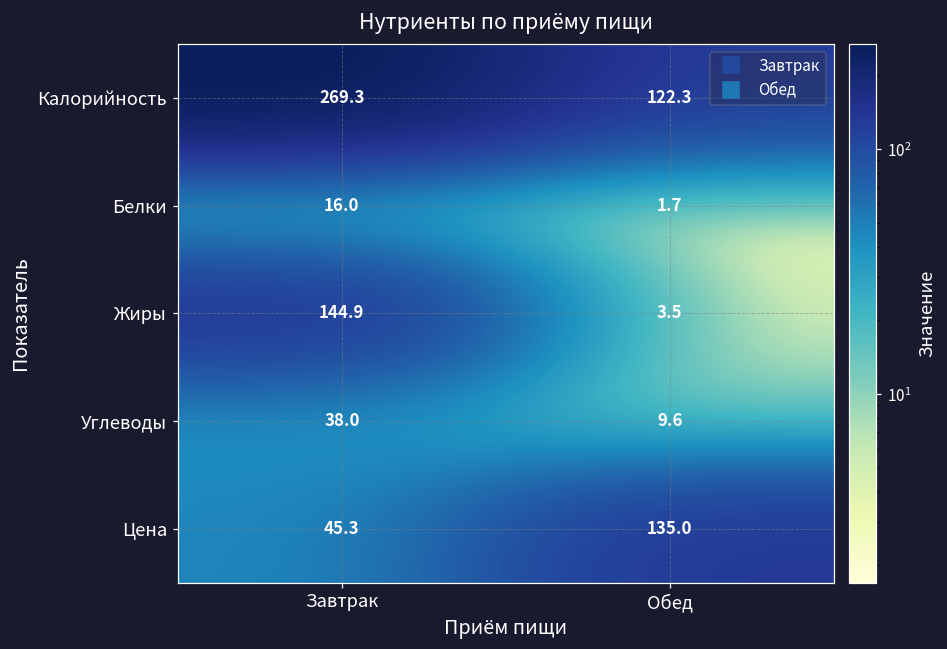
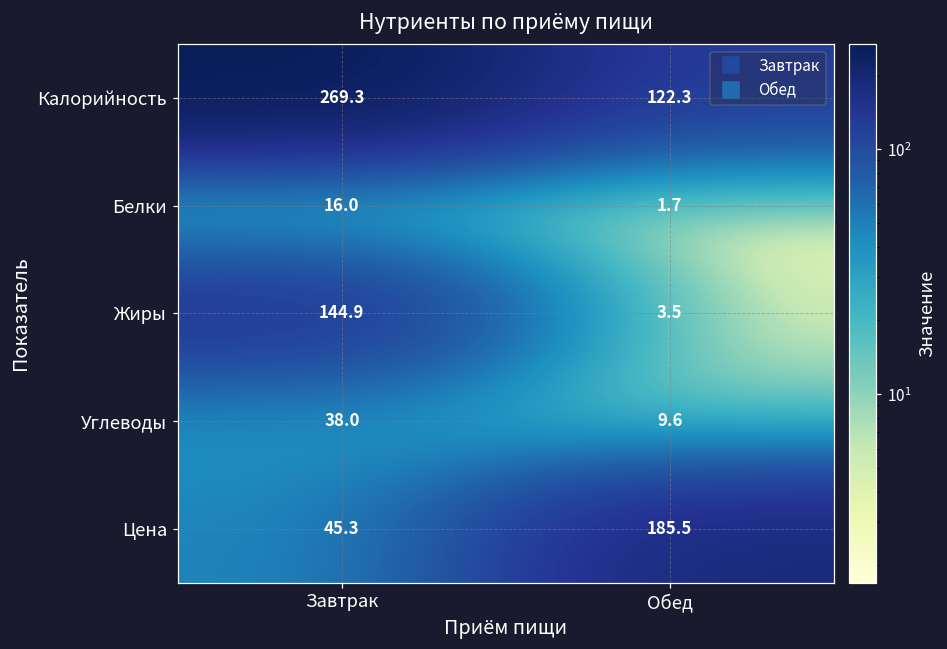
Цена, Обед: 135.0 -> 185.5
